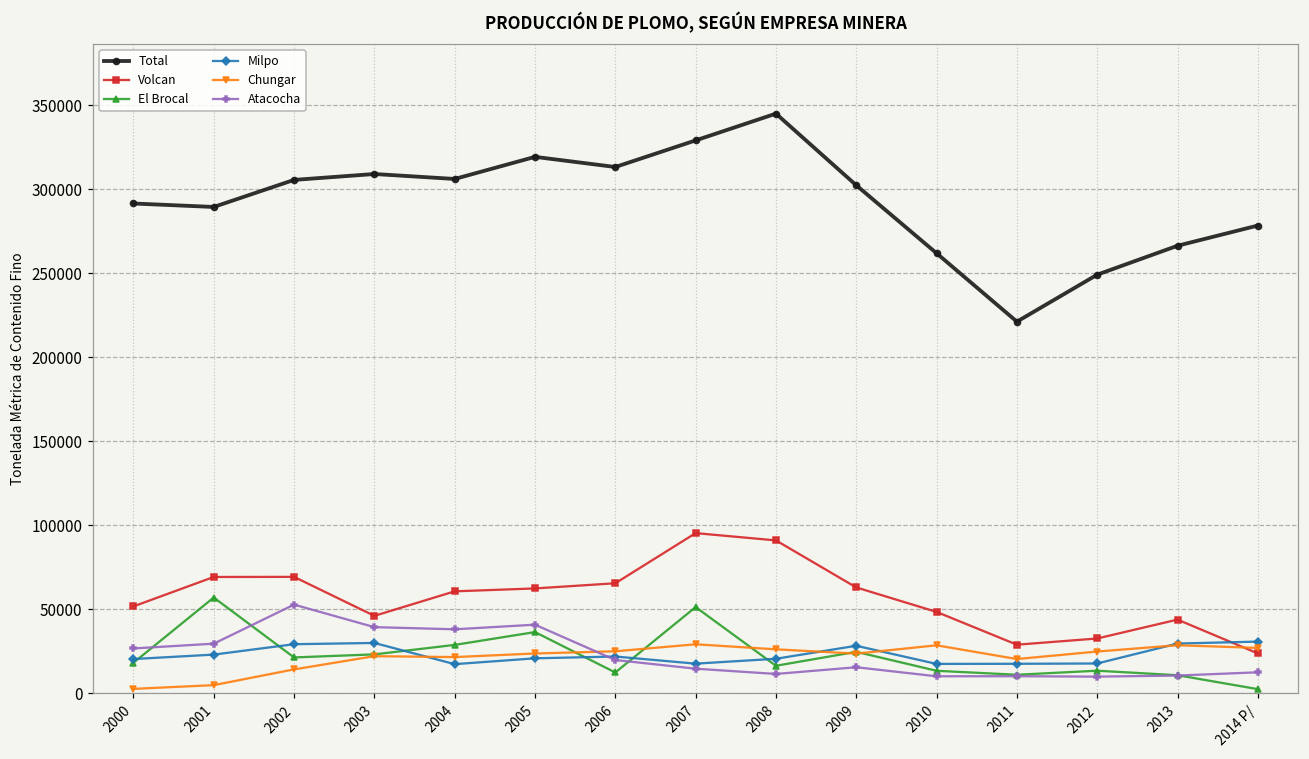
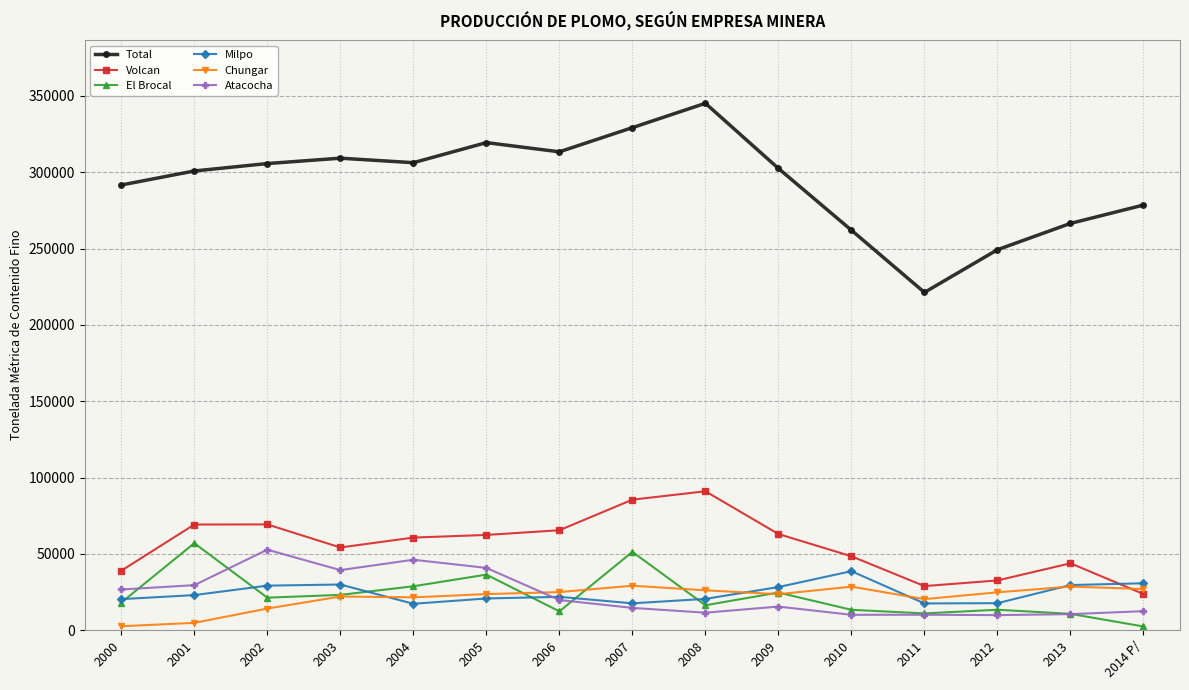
Volcan, 2000: 52000 -> 39000
Total, 2001: 290000 -> 301000
Volcan, 2003: 46000 -> 54000
Atacocha, 2004: 38000 -> 46000
Volcan, 2007: 95000 -> 86000
Milpo, 2010: 18000 -> 39000
